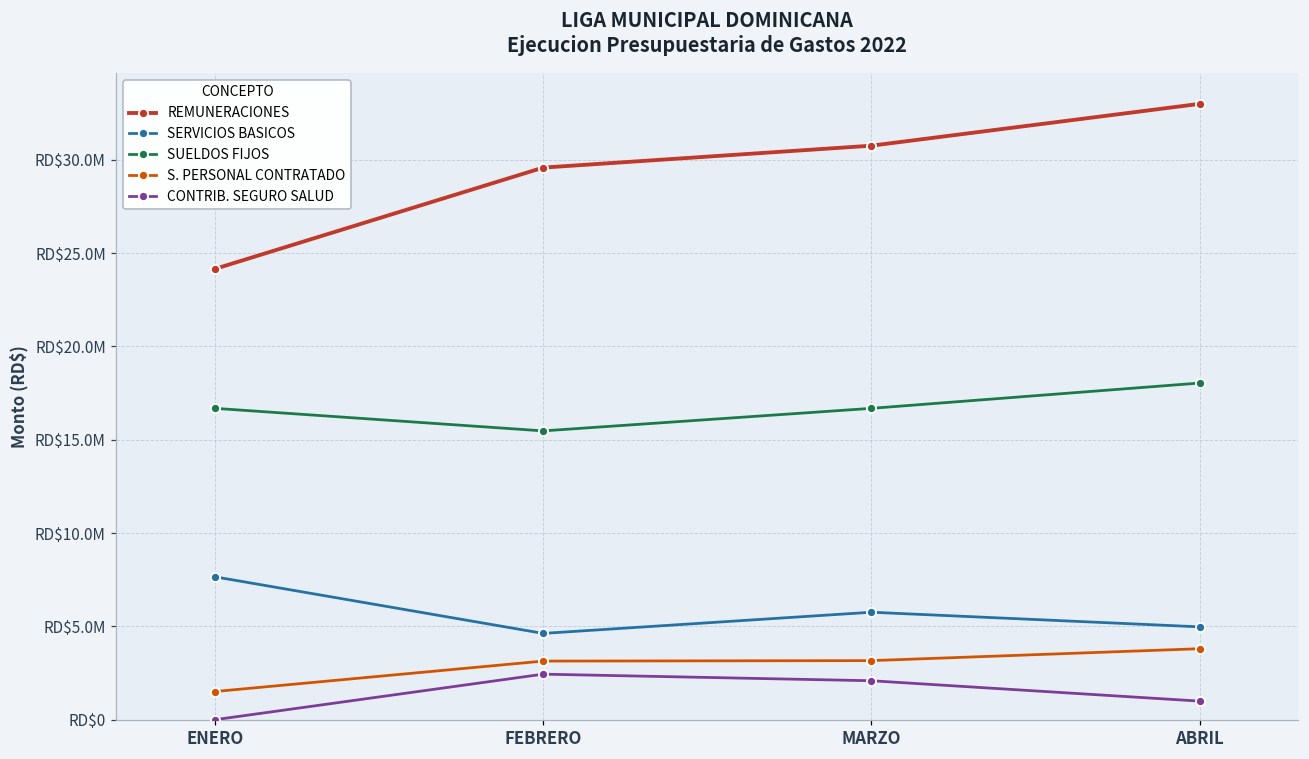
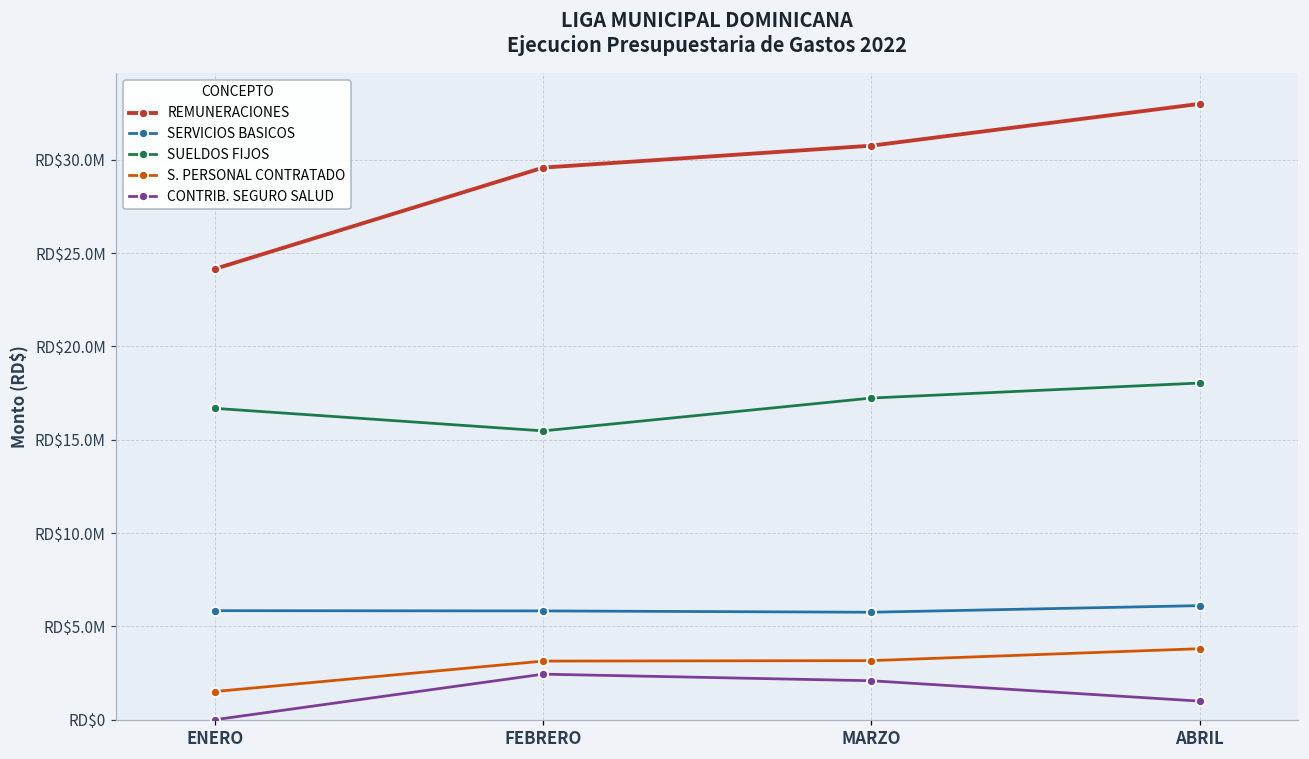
SERVICIOS BASICOS, ENERO: RD$7700000 -> RD$5800000
SERVICIOS BASICOS, FEBRERO: RD$4600000 -> RD$5800000
SUELDOS FIJOS, MARZO: RD$16700000 -> RD$17200000
SERVICIOS BASICOS, ABRIL: RD$5000000 -> RD$6100000
